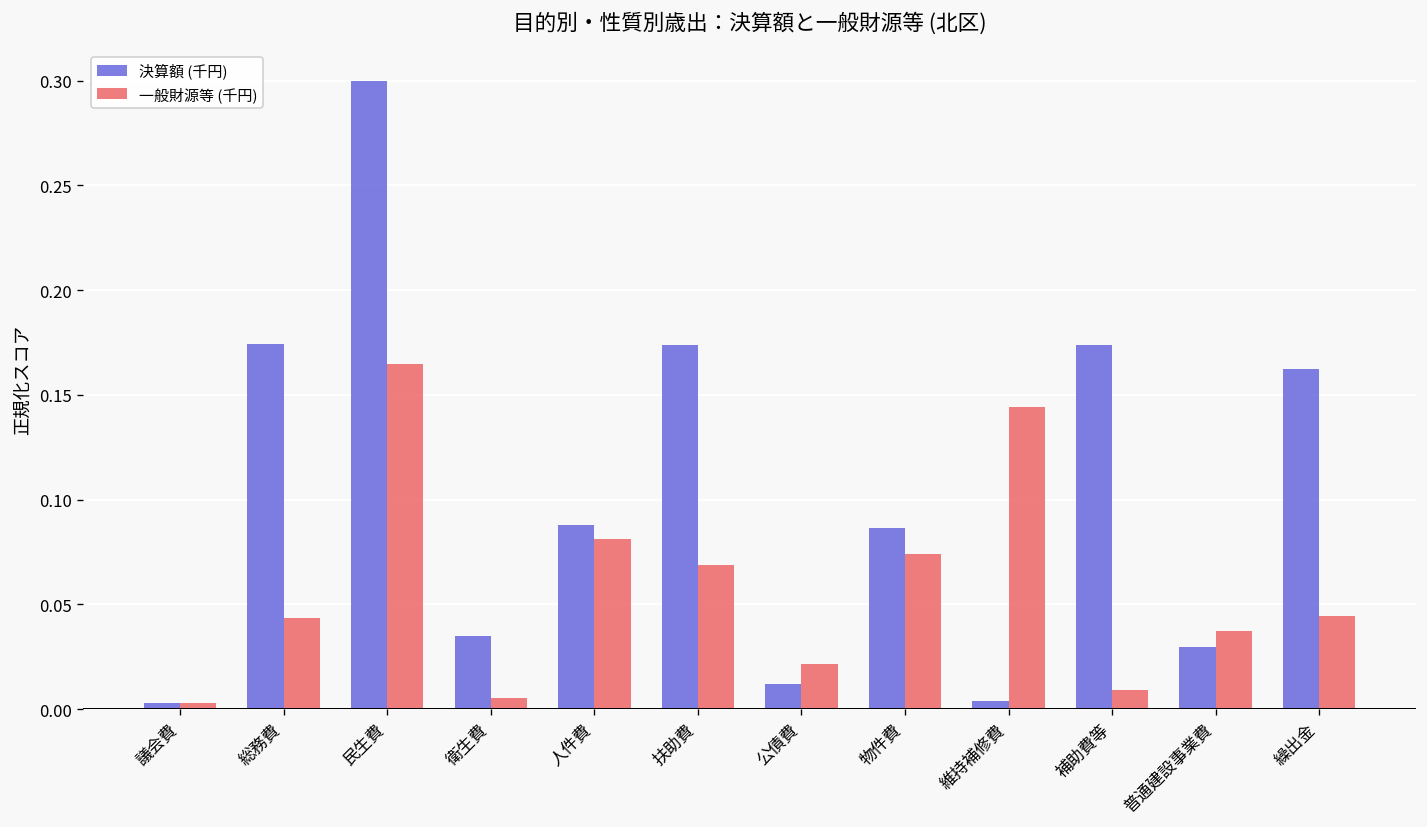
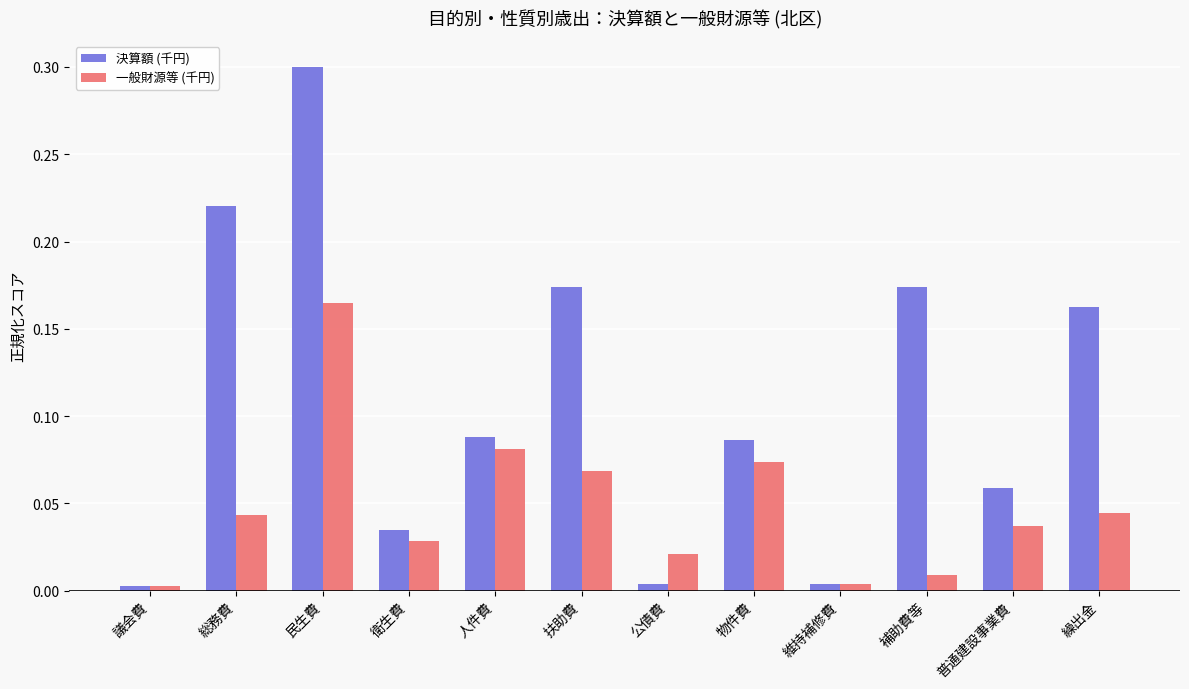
決算額 (千円), 総務費: 0.174 -> 0.220
一般財源等 (千円), 衛生費: 0.005 -> 0.029
決算額 (千円), 公債費: 0.012 -> 0.004
一般財源等 (千円), 維持補修費: 0.144 -> 0.004
決算額 (千円), 普通建設事業費: 0.029 -> 0.059
